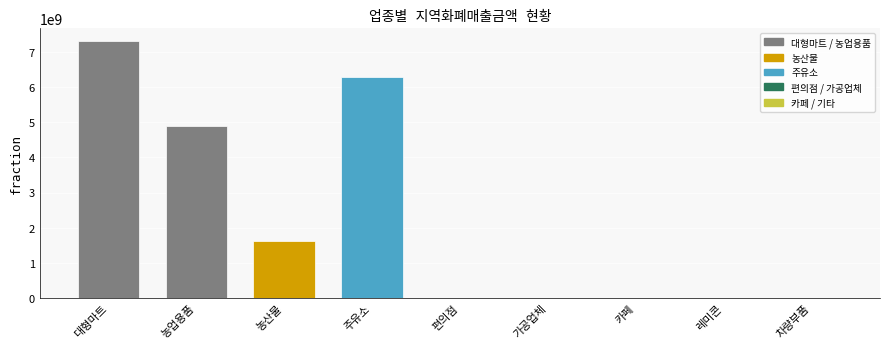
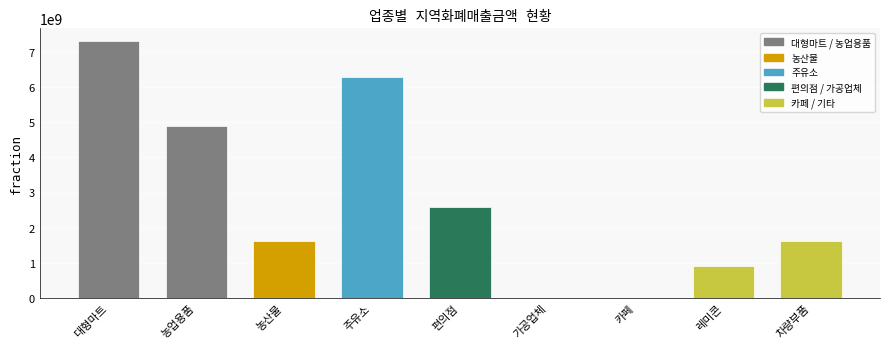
편의점: 0 -> 2600000000
레미콘: 0 -> 900000000
차량부품: 0 -> 1600000000
